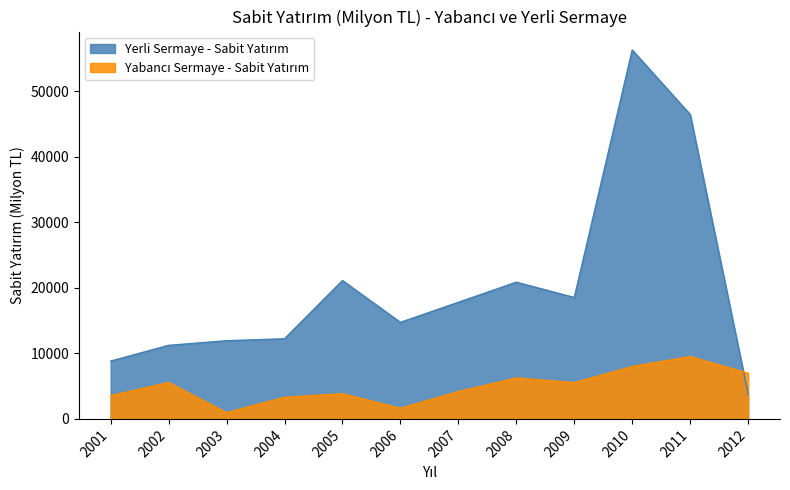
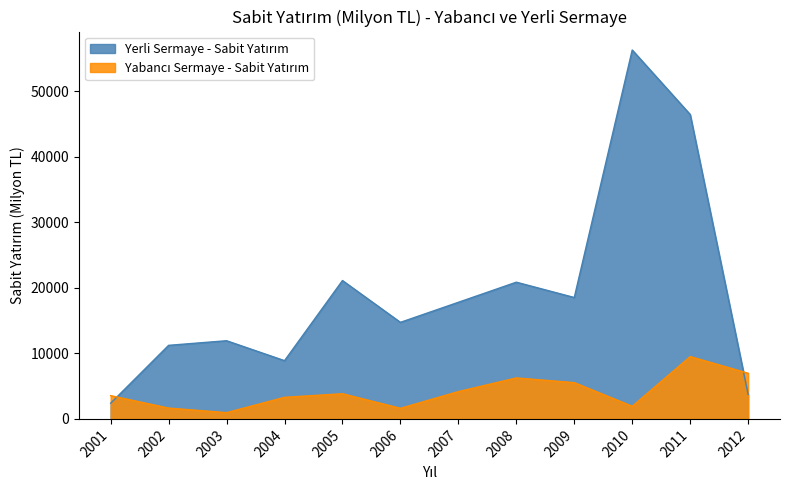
Yerli Sermaye - Sabit Yatırım, 2001: 9000 -> 2000
Yabancı Sermaye - Sabit Yatırım, 2002: 6000 -> 2000
Yerli Sermaye - Sabit Yatırım, 2004: 12000 -> 9000
Yabancı Sermaye - Sabit Yatırım, 2010: 8000 -> 2000
